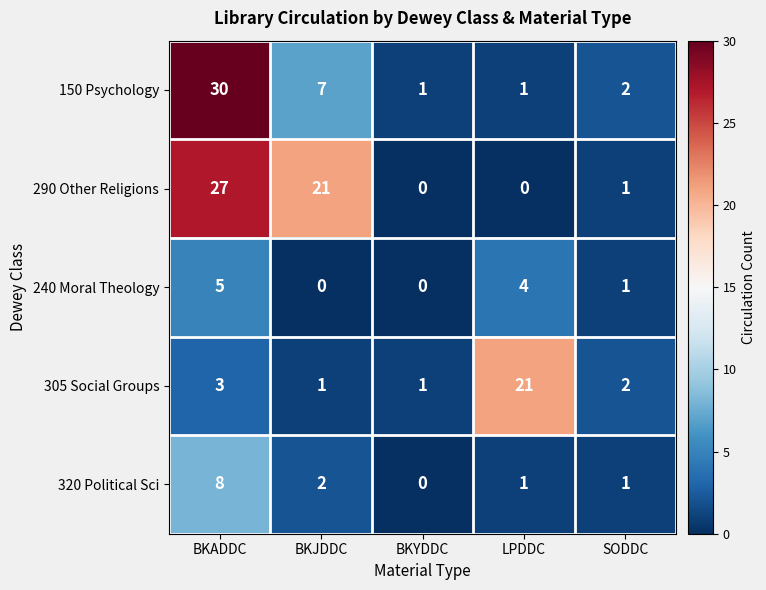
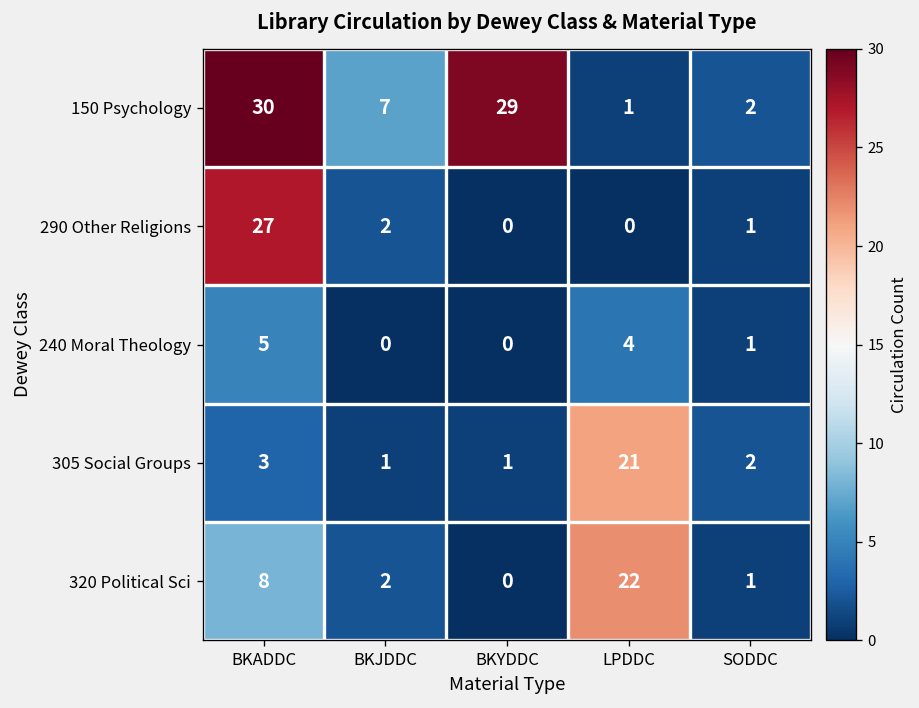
150 Psychology, BKYDDC: 1 -> 29
290 Other Religions, BKJDDC: 21 -> 2
320 Political Sci, LPDDC: 1 -> 22
